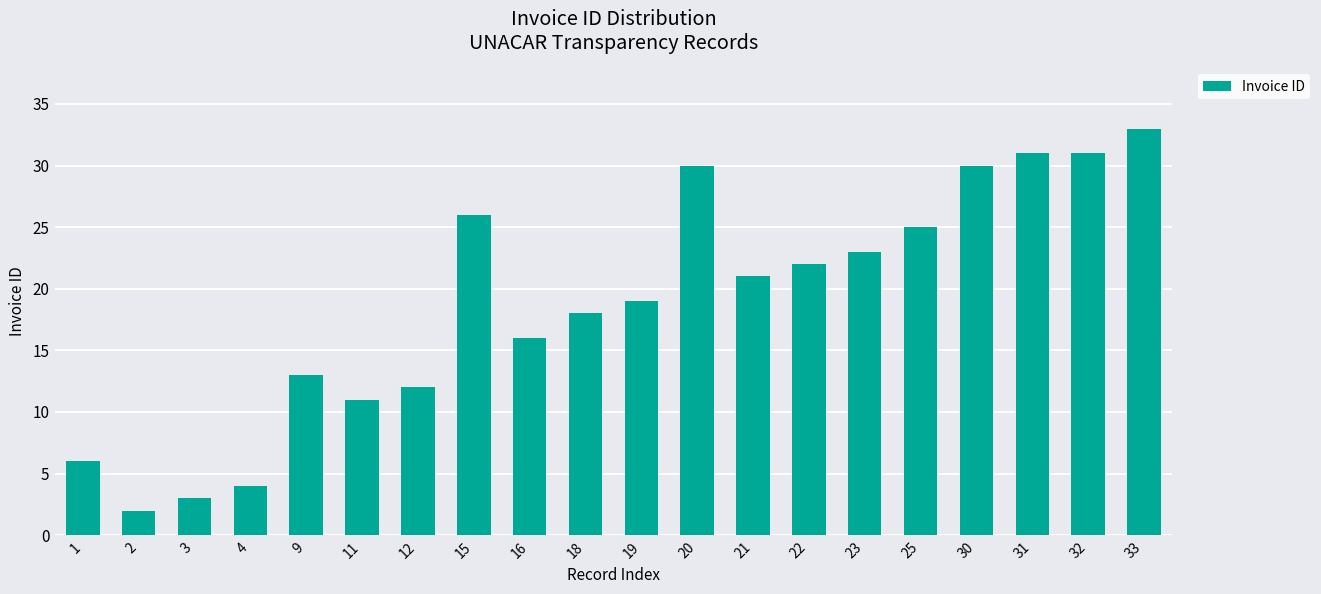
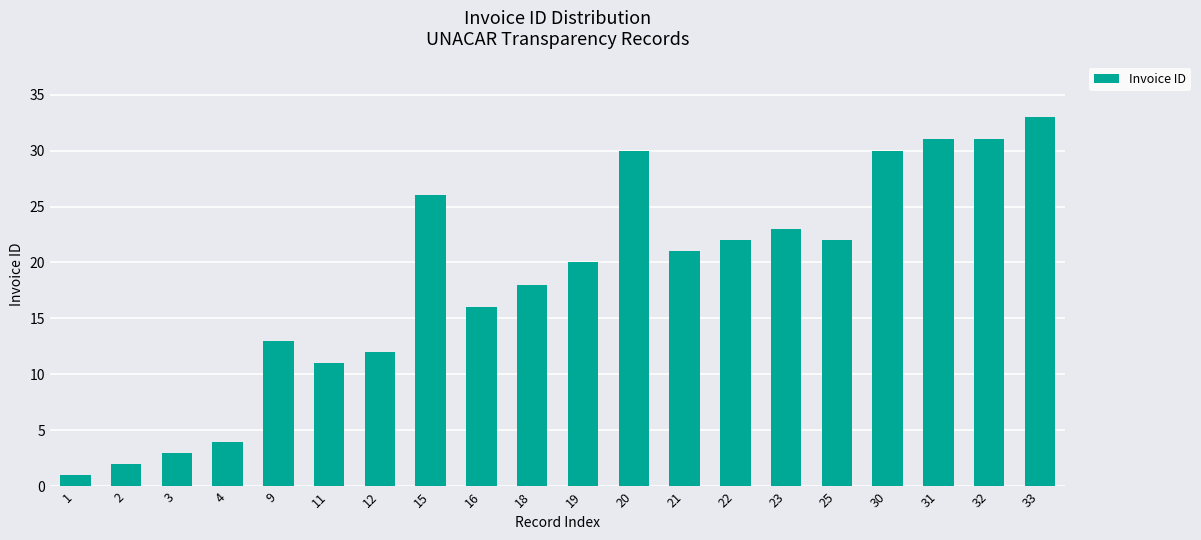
1: 6 -> 1
19: 19 -> 20
25: 25 -> 22
